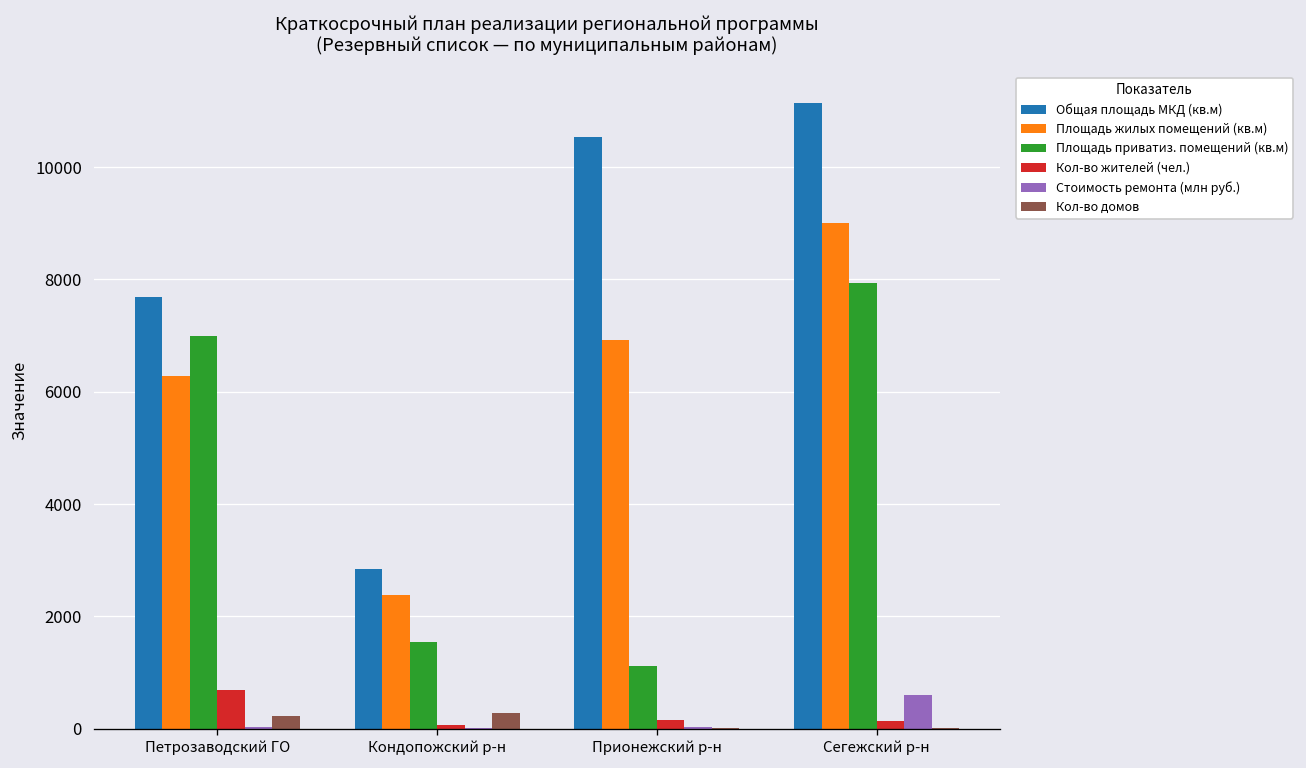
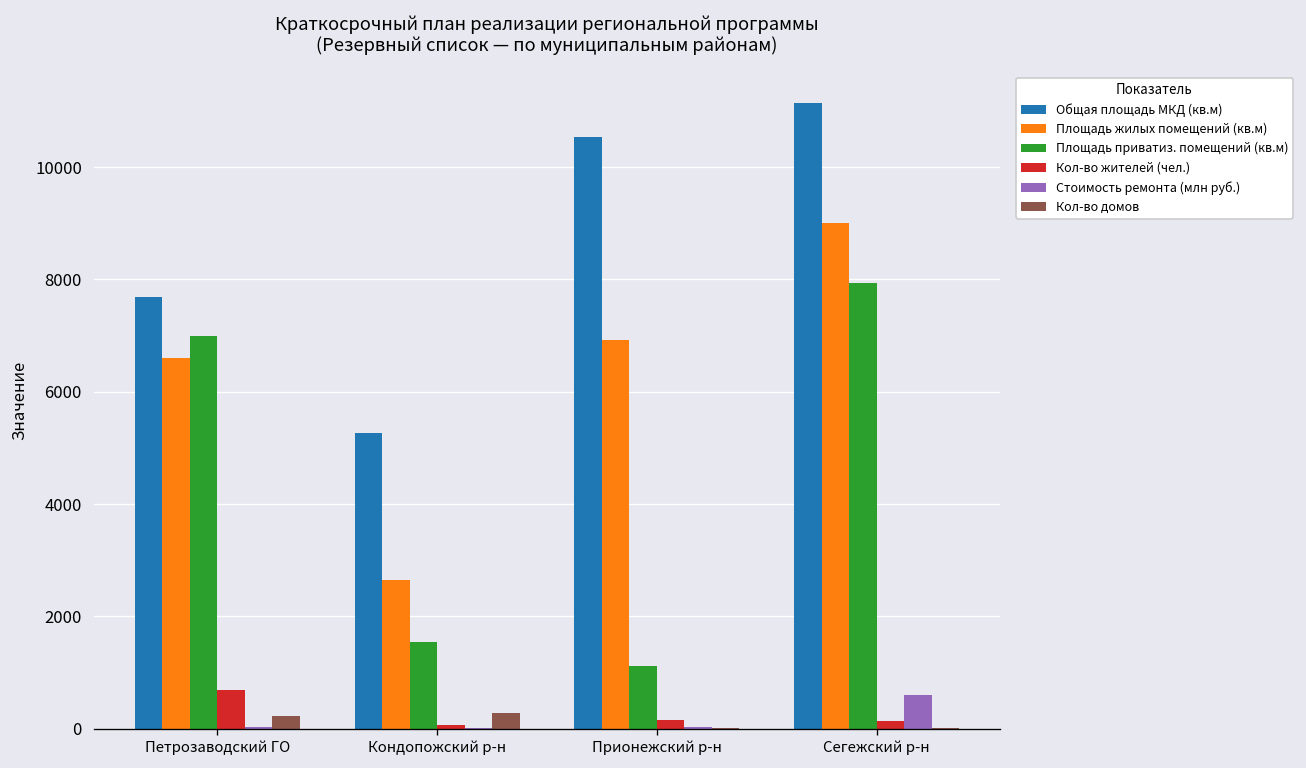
Площадь жилых помещений (кв.м), Петрозаводский ГО: 6300 -> 6600
Общая площадь МКД (кв.м), Кондопожский р-н: 2800 -> 5300
Площадь жилых помещений (кв.м), Кондопожский р-н: 2400 -> 2600
